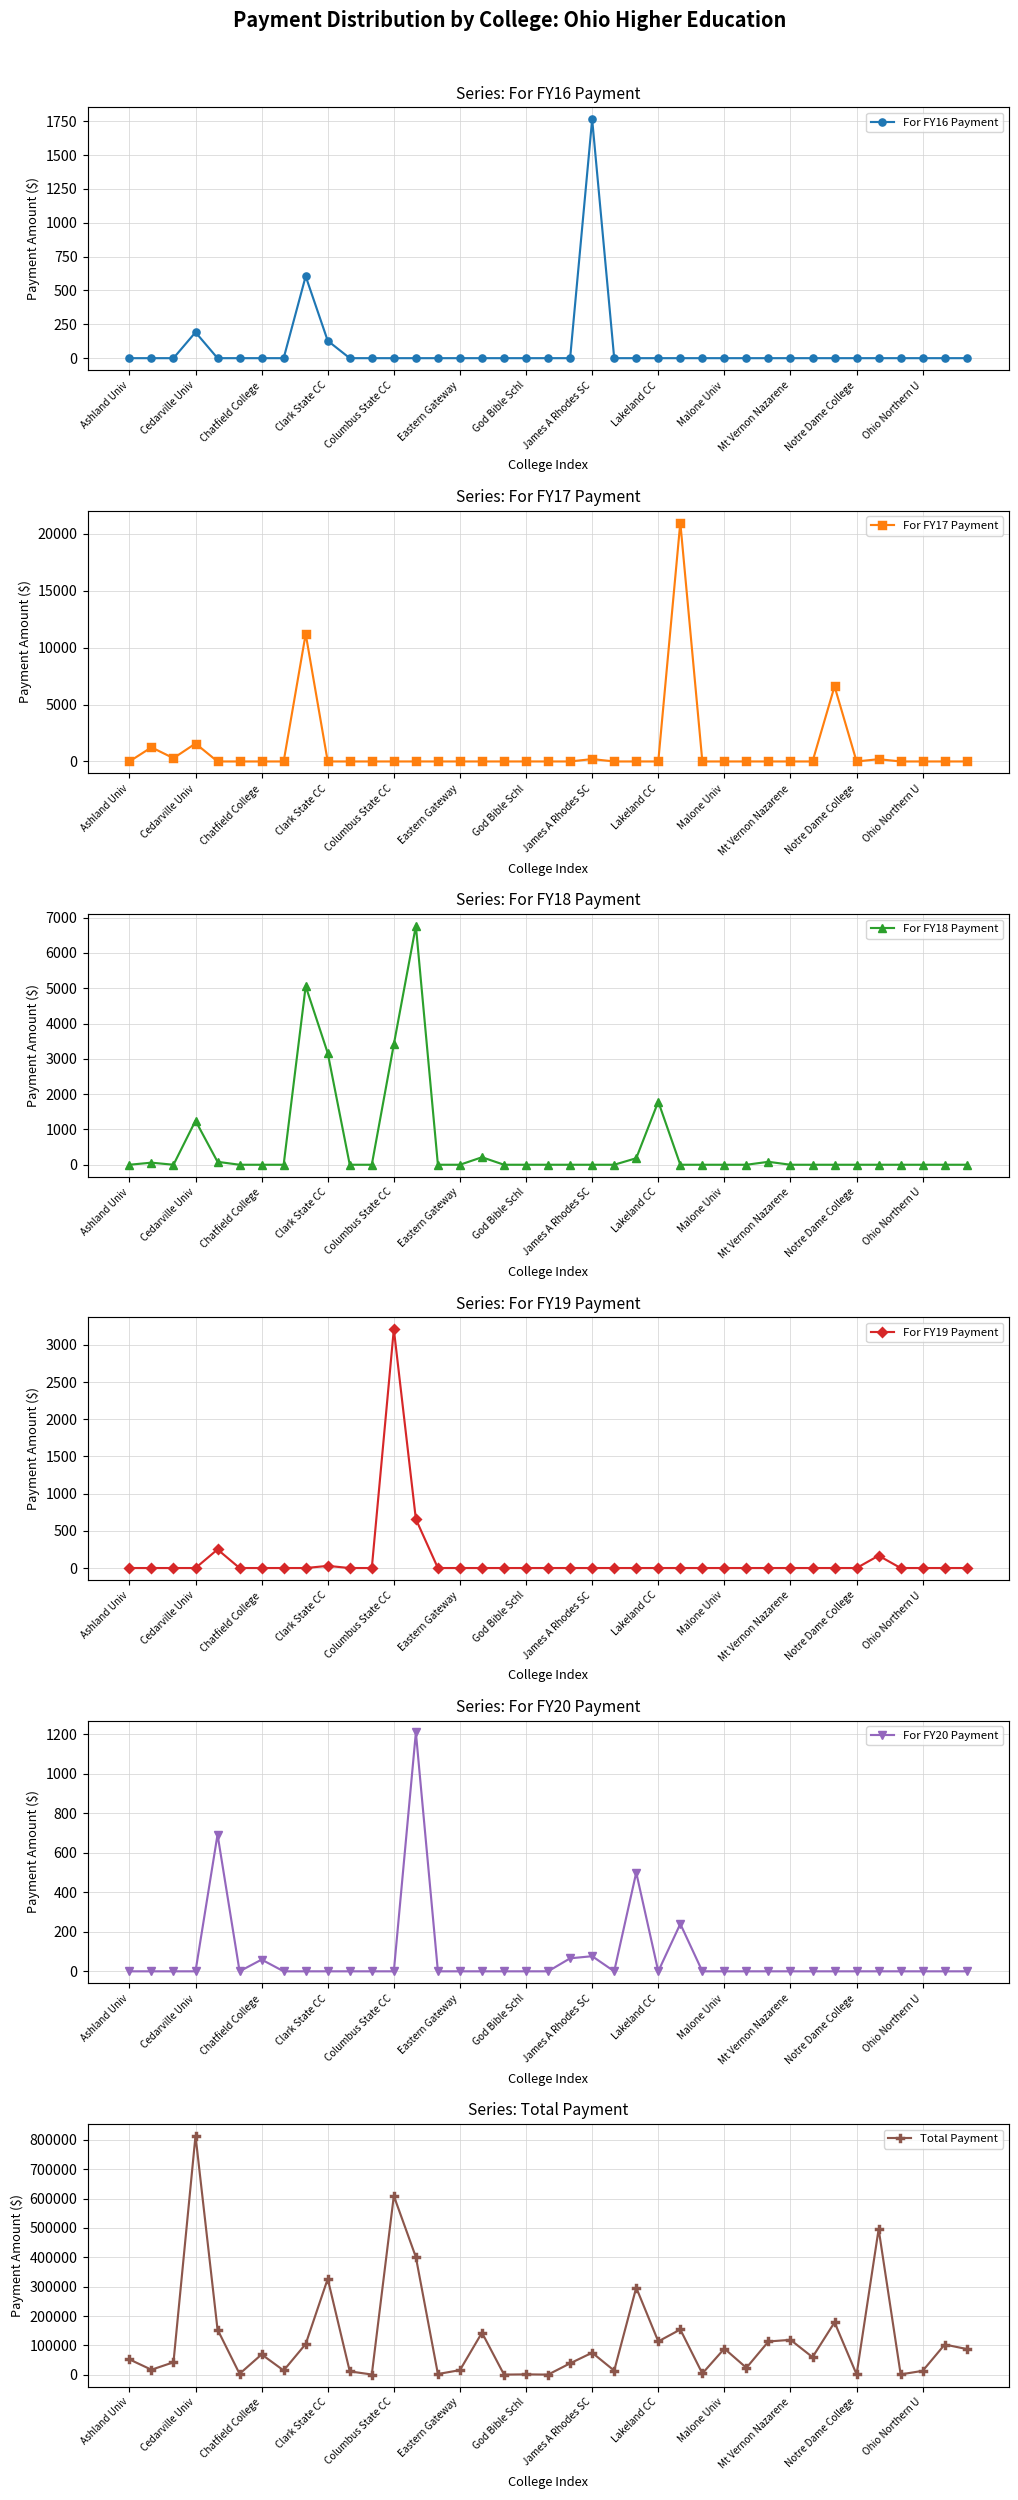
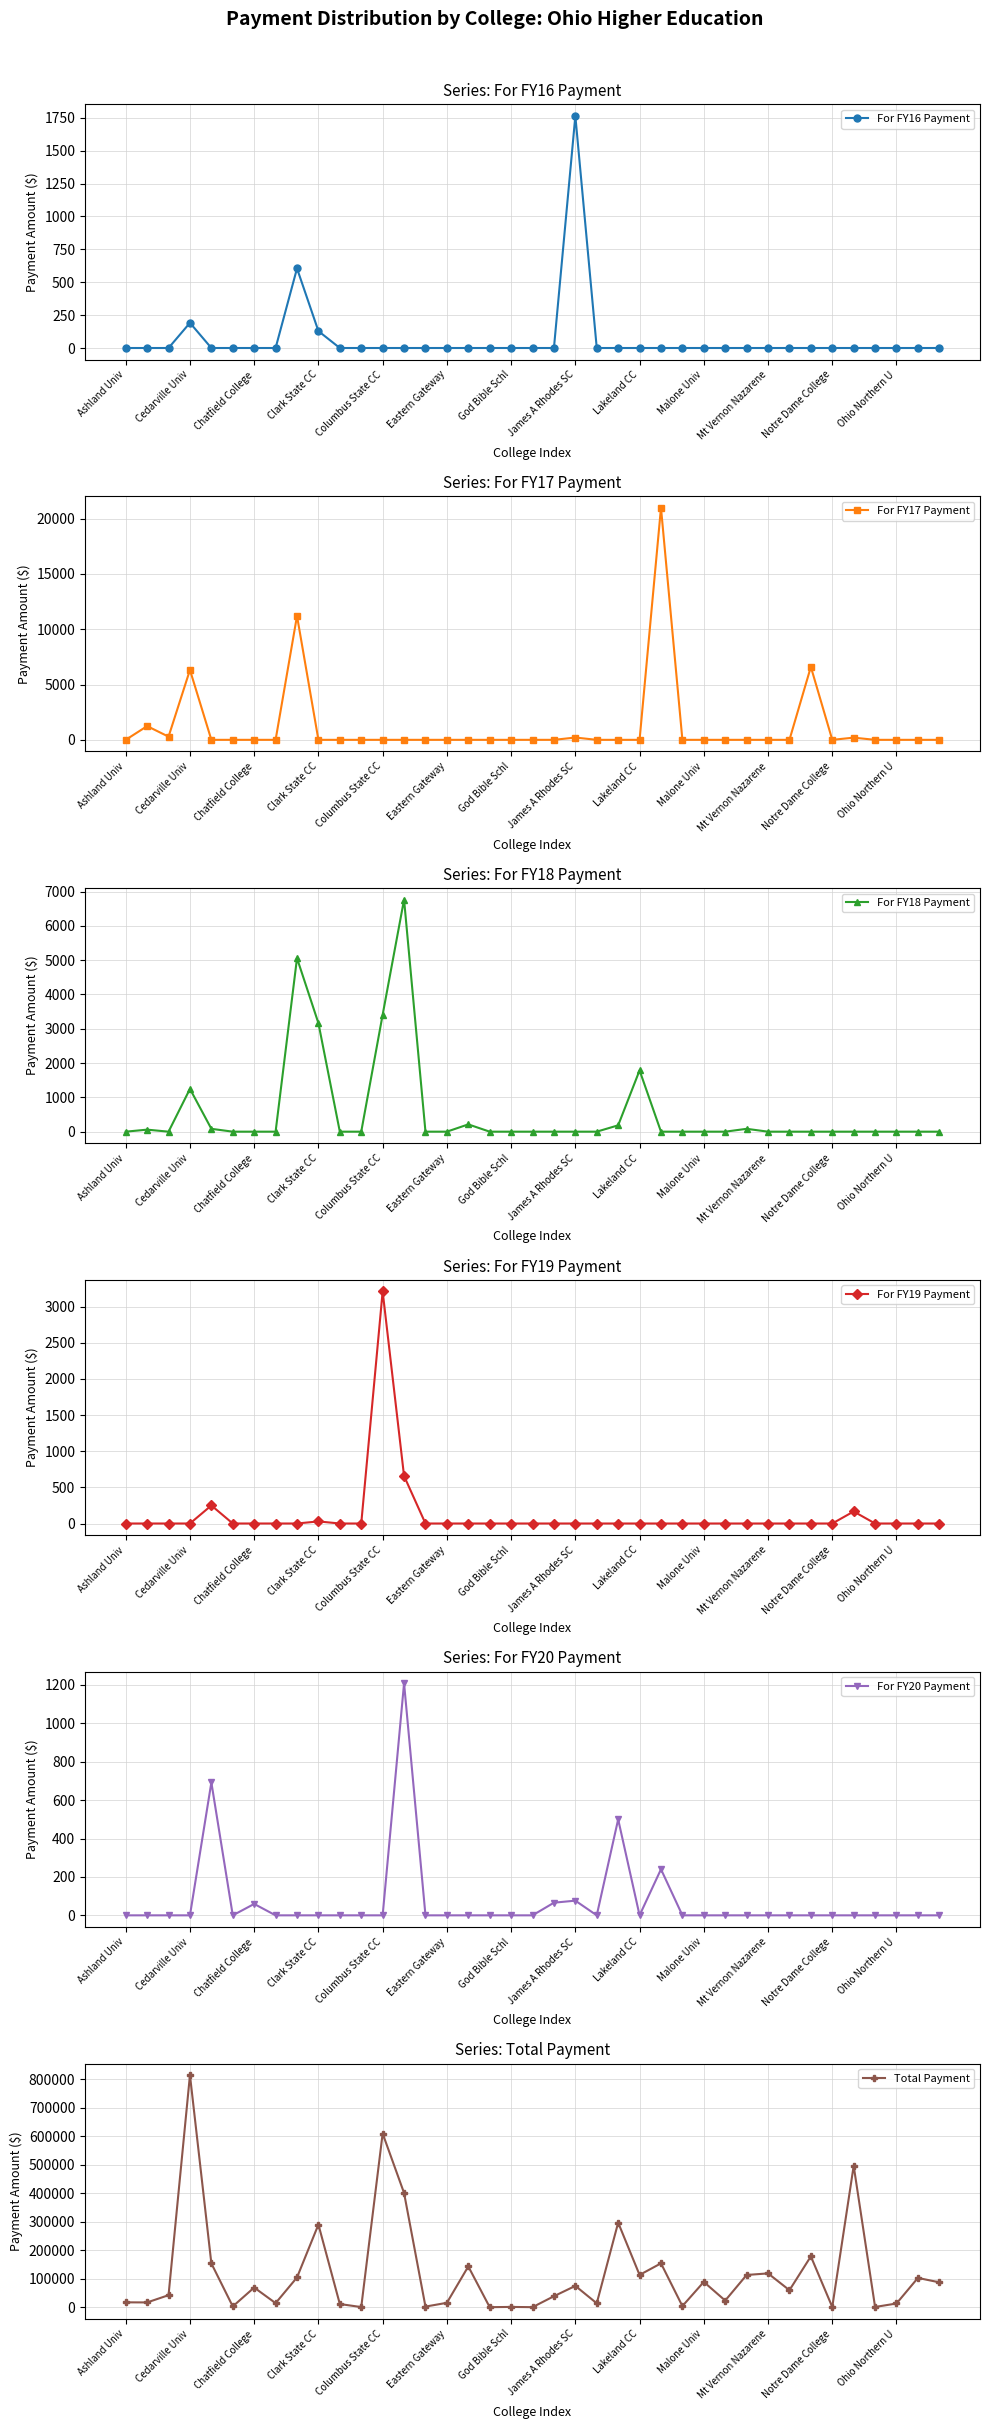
Series: For FY17 Payment, Cedarville Univ: 1600 -> 6300
Series: Total Payment, Ashland Univ: 50000 -> 20000
Series: Total Payment, Clark State CC: 330000 -> 290000
